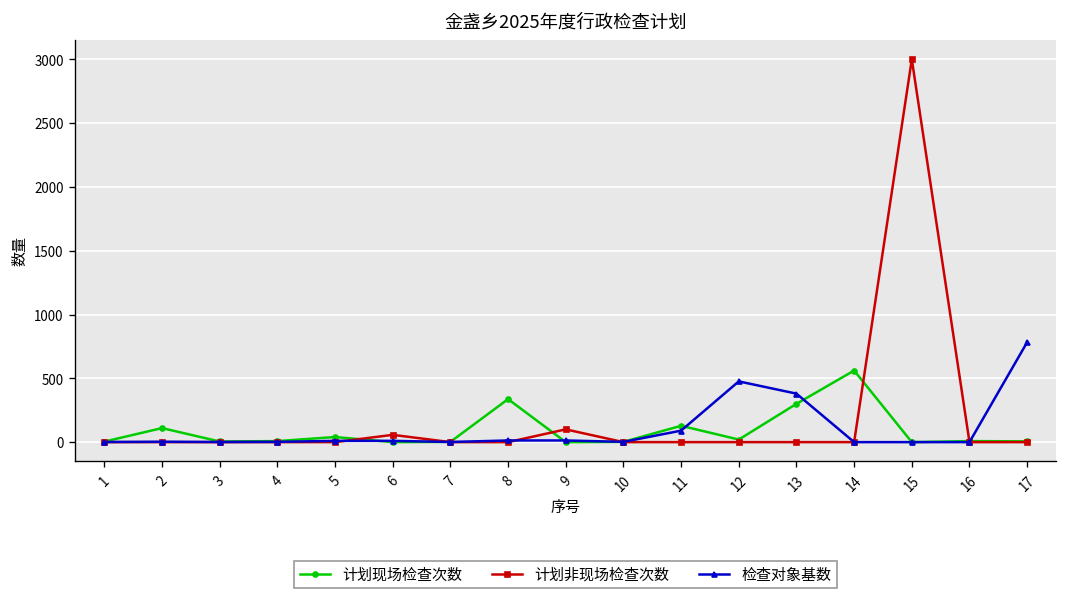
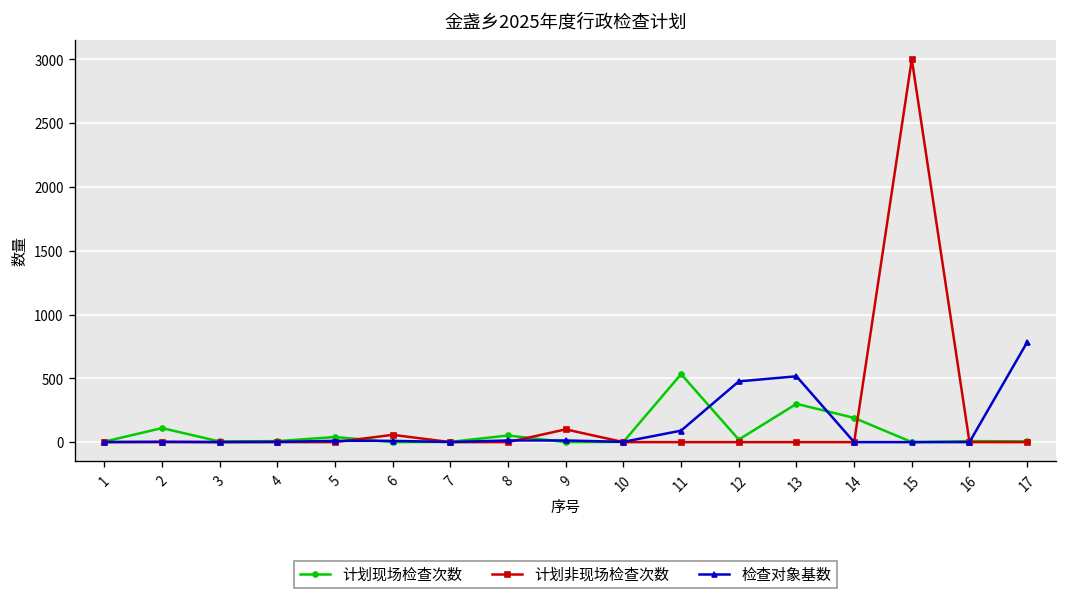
计划现场检查次数, 8: 340 -> 50
计划现场检查次数, 11: 130 -> 530
检查对象基数, 13: 380 -> 520
计划现场检查次数, 14: 560 -> 190
